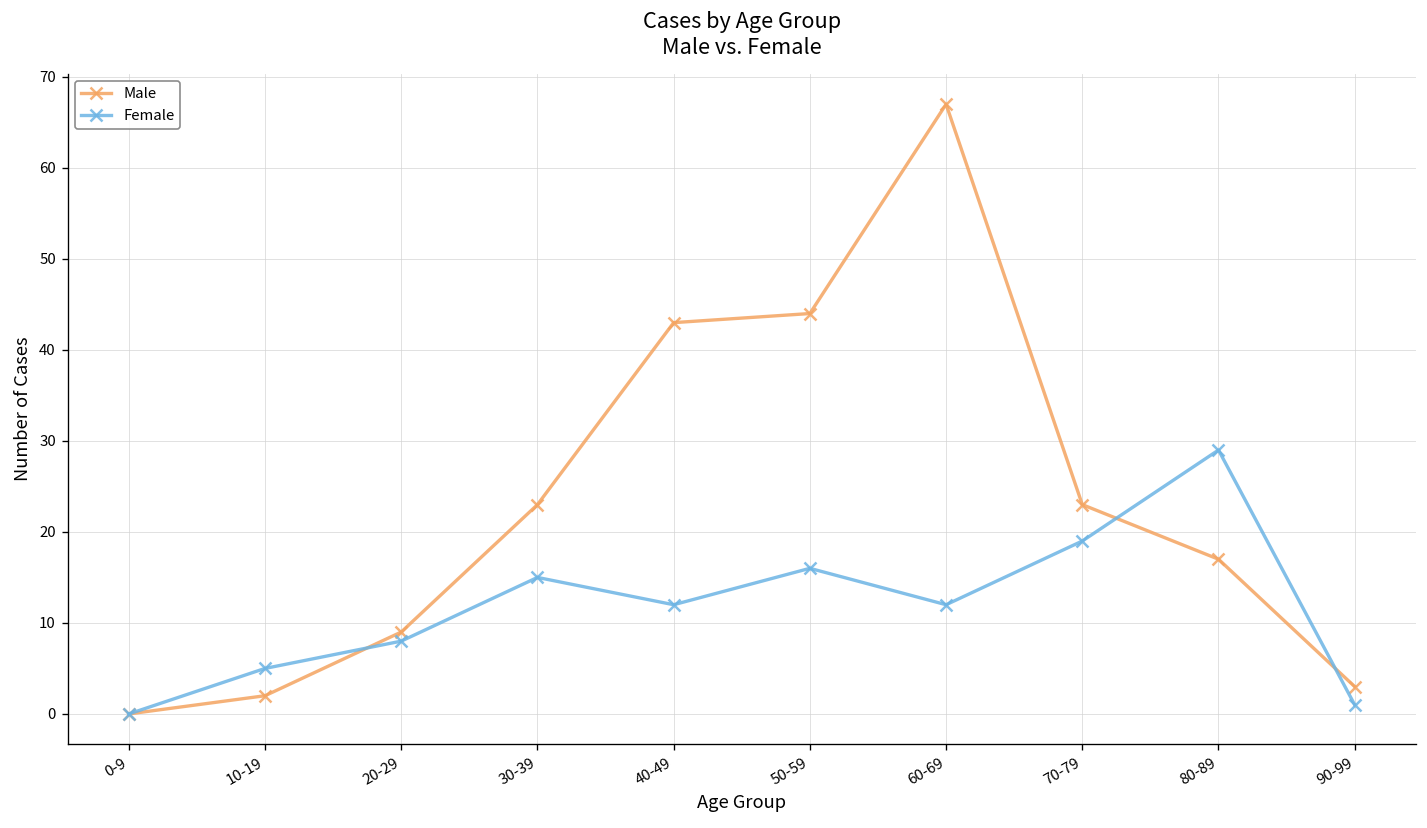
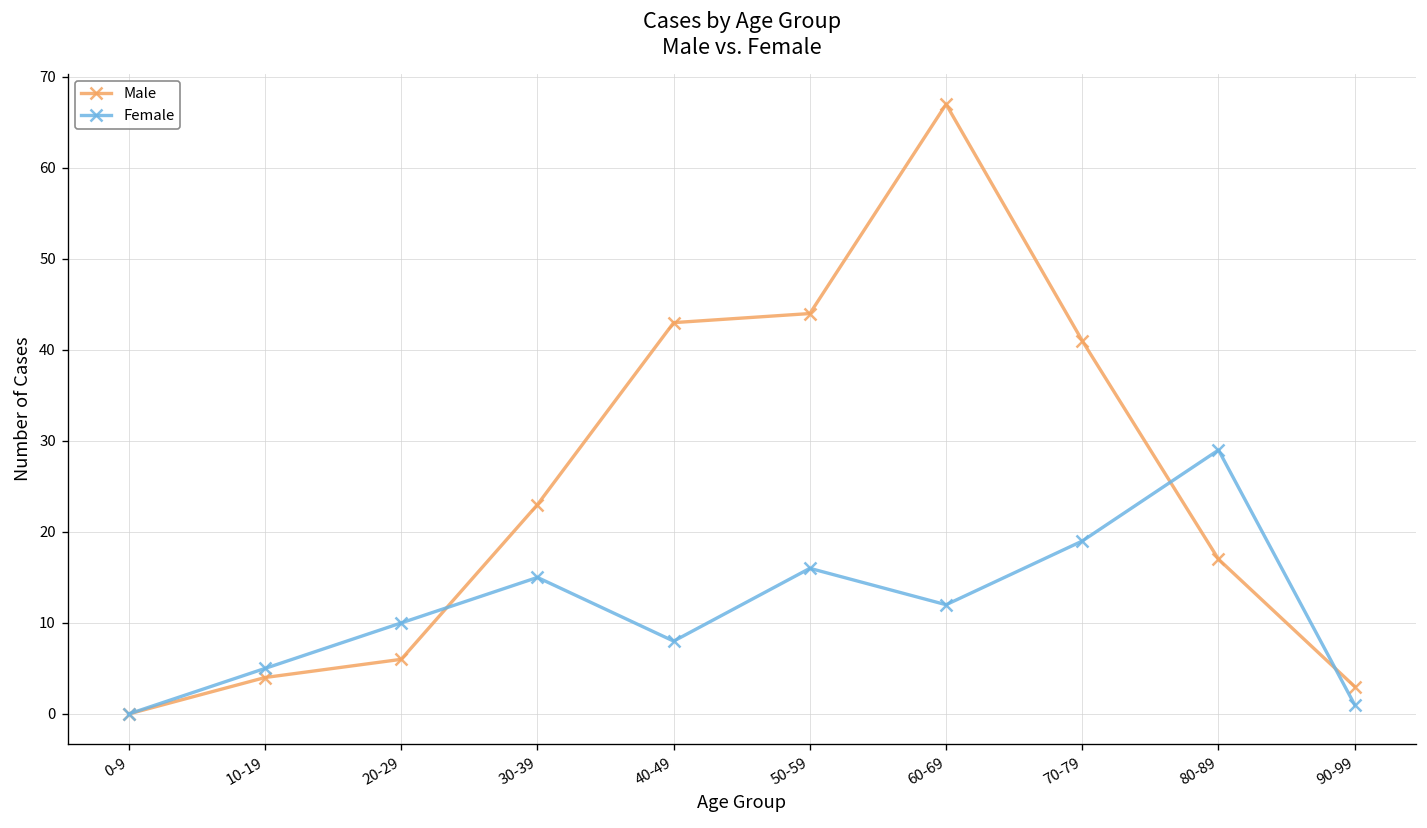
Male, 10-19: 2 -> 4
Male, 20-29: 9 -> 6
Female, 20-29: 8 -> 10
Female, 40-49: 12 -> 8
Male, 70-79: 23 -> 41
